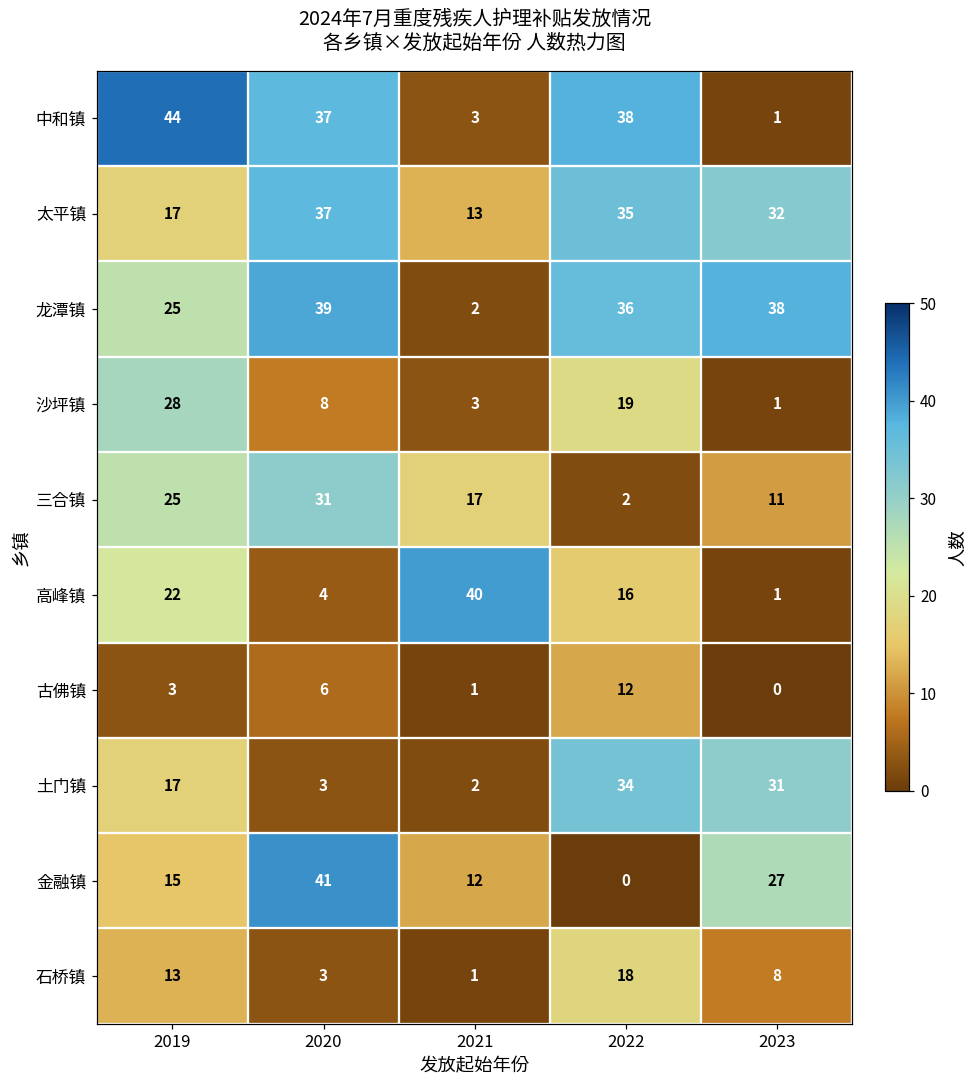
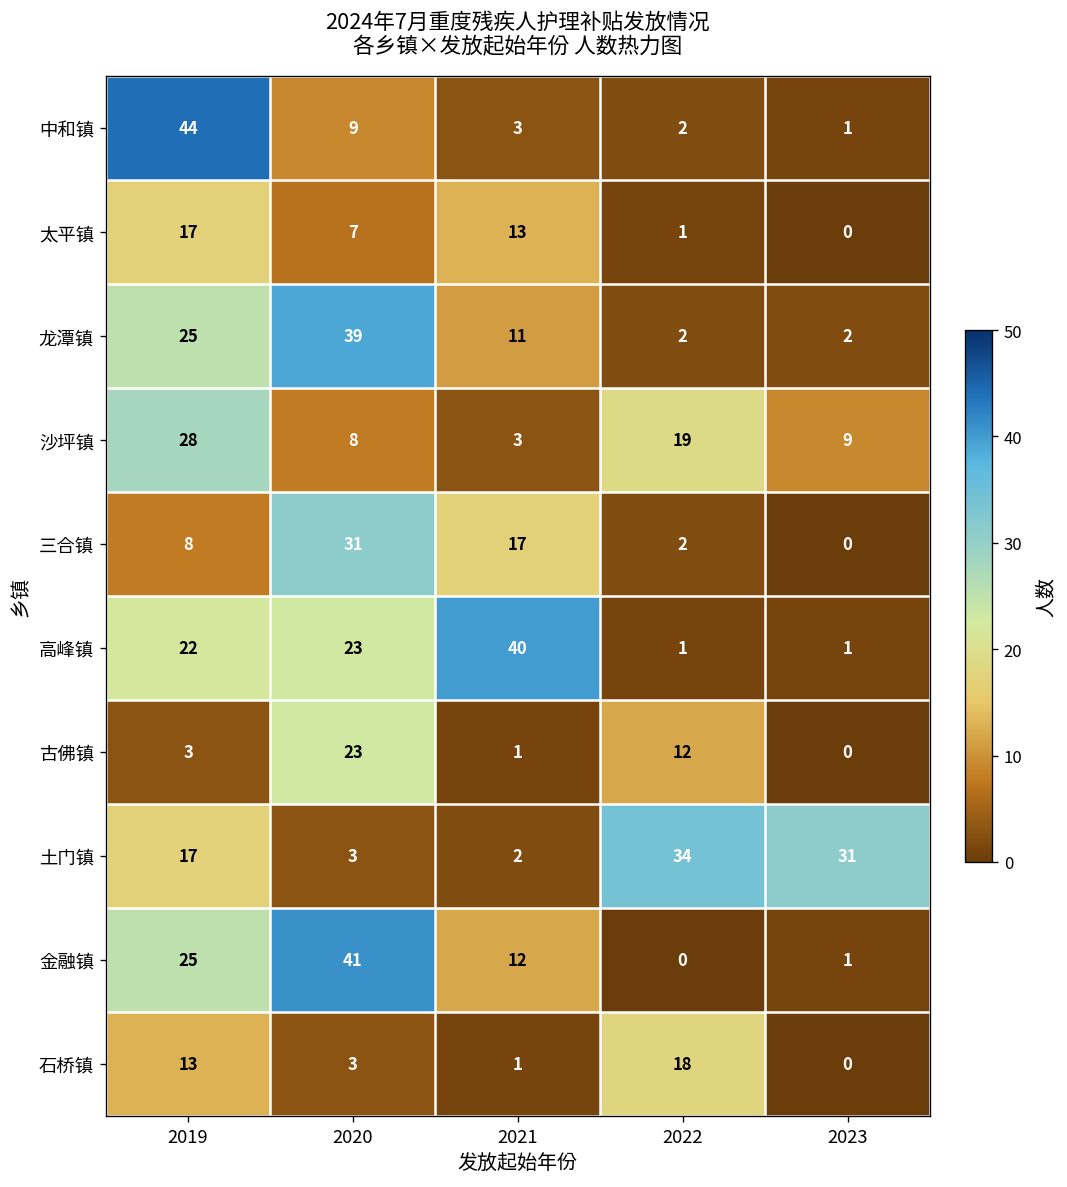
中和镇, 2020: 37 -> 9
中和镇, 2022: 38 -> 2
太平镇, 2020: 37 -> 7
太平镇, 2022: 35 -> 1
太平镇, 2023: 32 -> 0
龙潭镇, 2021: 2 -> 11
龙潭镇, 2022: 36 -> 2
龙潭镇, 2023: 38 -> 2
沙坪镇, 2023: 1 -> 9
三合镇, 2019: 25 -> 8
三合镇, 2023: 11 -> 0
高峰镇, 2020: 4 -> 23
高峰镇, 2022: 16 -> 1
古佛镇, 2020: 6 -> 23
金融镇, 2019: 15 -> 25
金融镇, 2023: 27 -> 1
石桥镇, 2023: 8 -> 0
